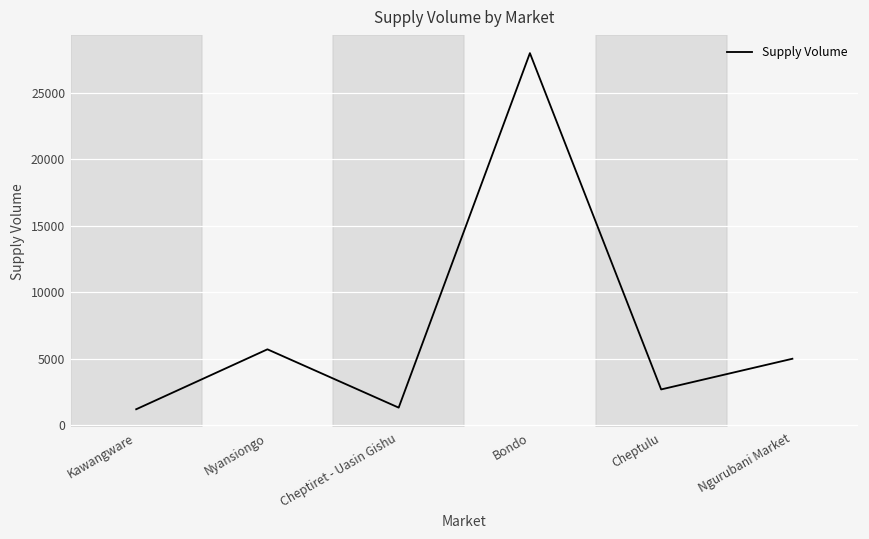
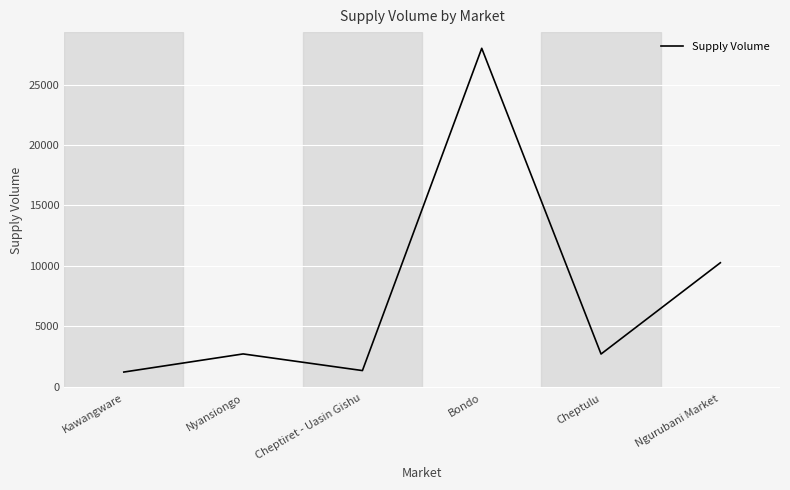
Nyansiongo: 5700 -> 2700
Ngurubani Market: 5000 -> 10200
